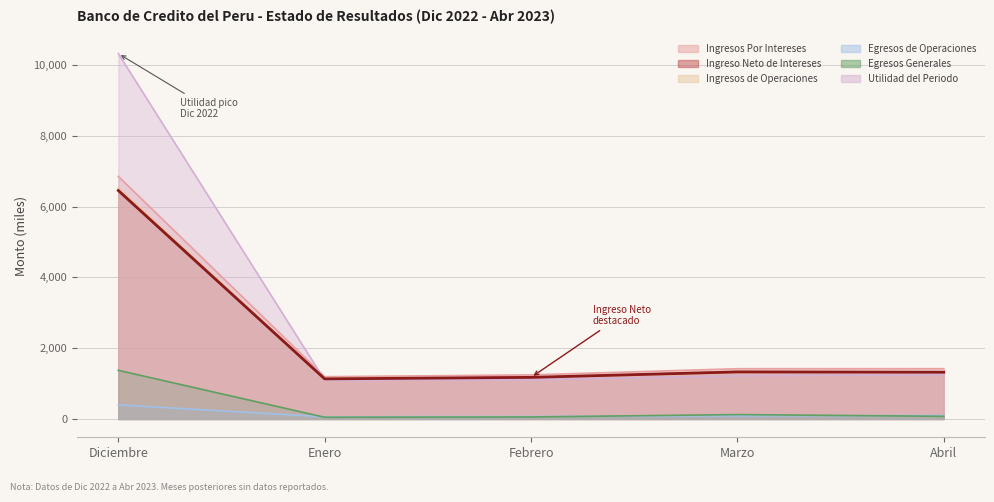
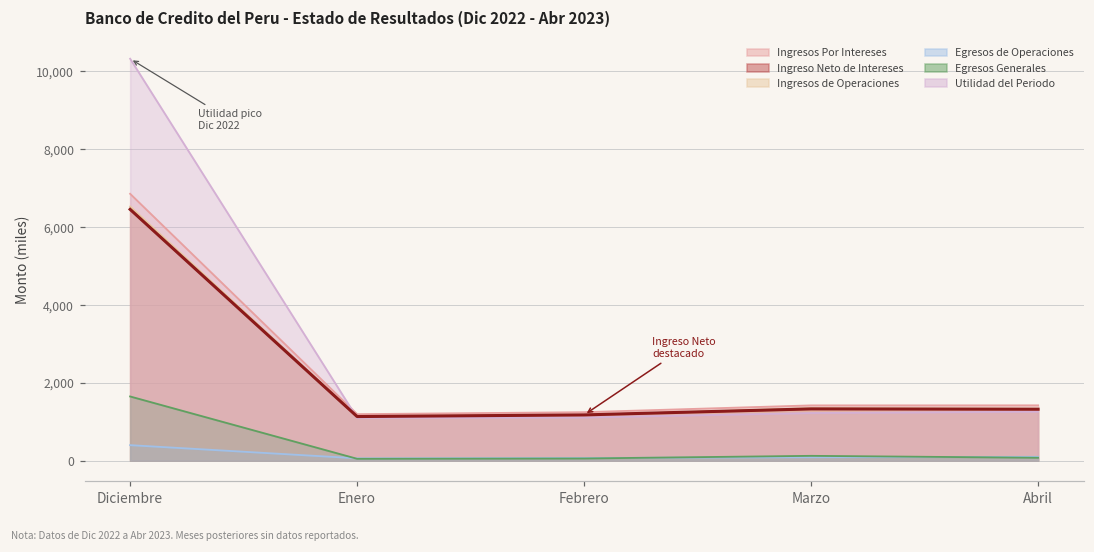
Egresos Generales, Diciembre: 1,400 -> 1,700
